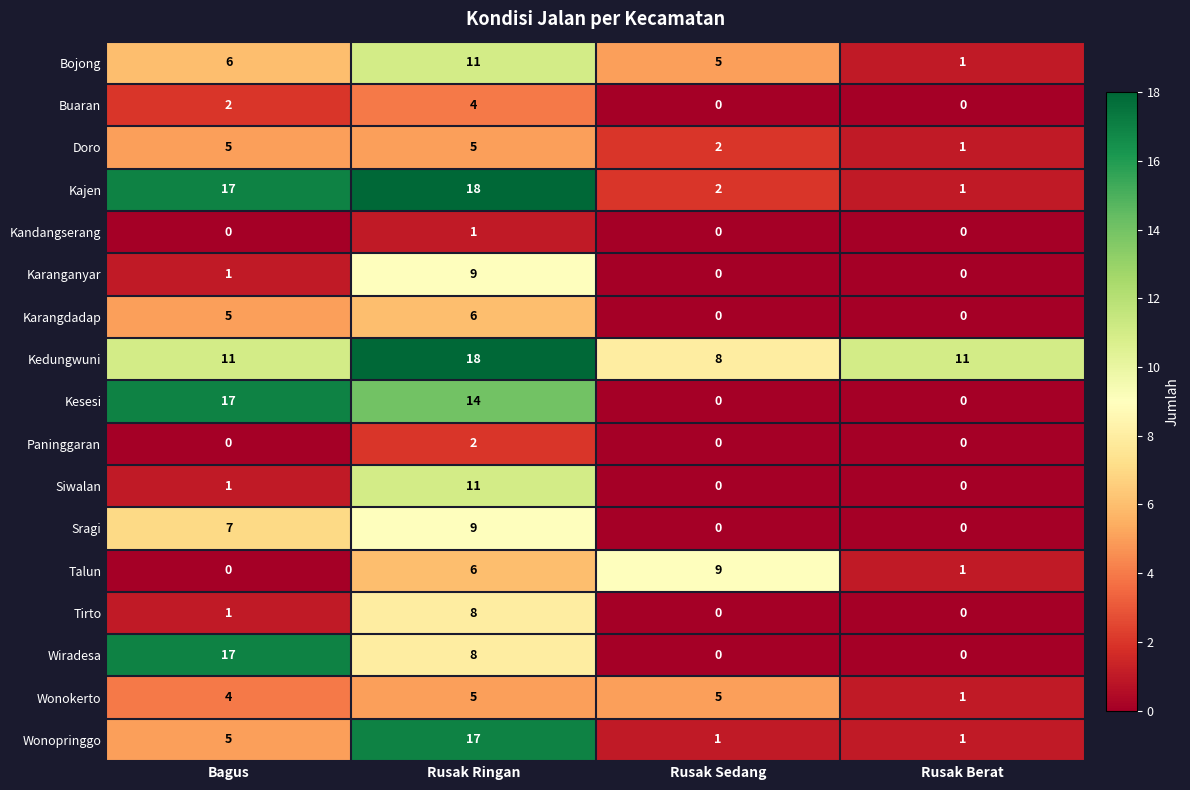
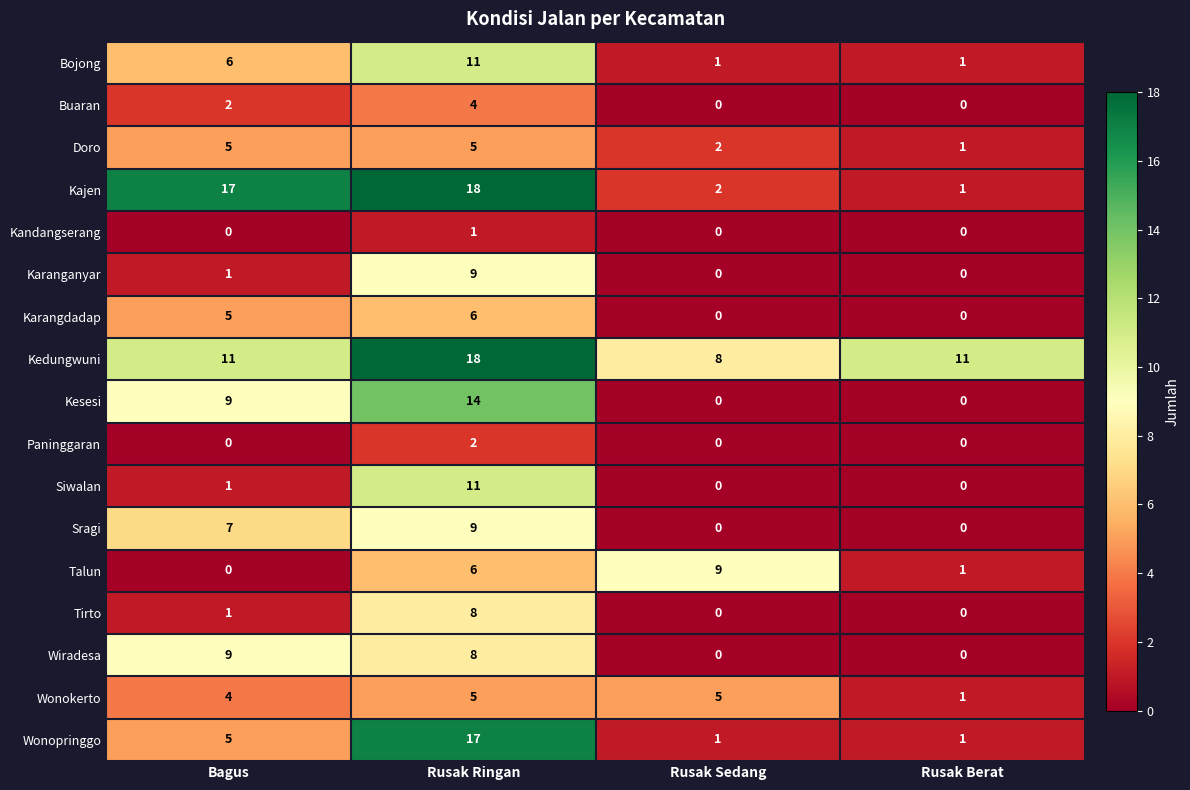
Bojong, Rusak Sedang: 5 -> 1
Kesesi, Bagus: 17 -> 9
Wiradesa, Bagus: 17 -> 9
